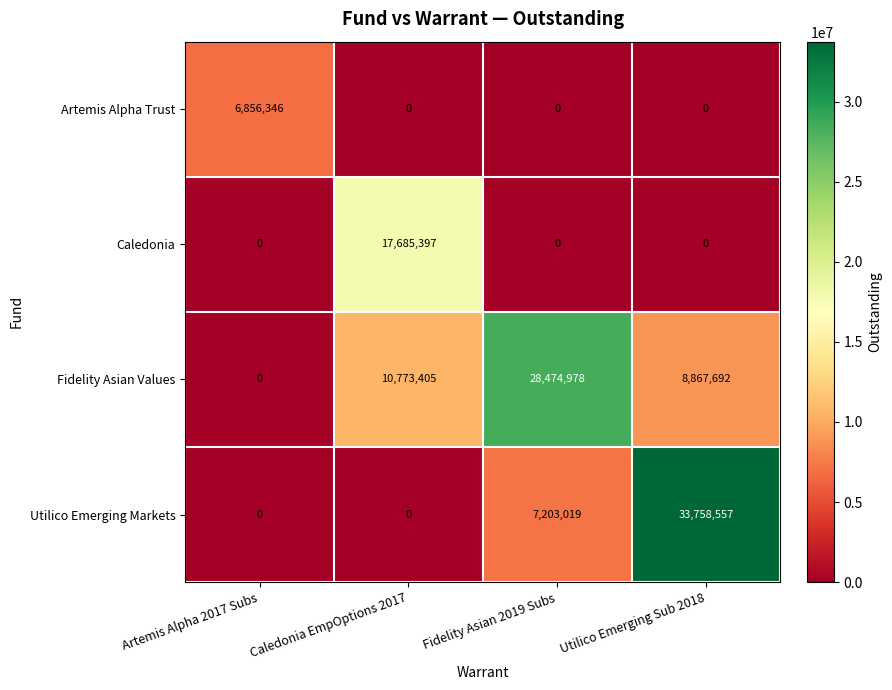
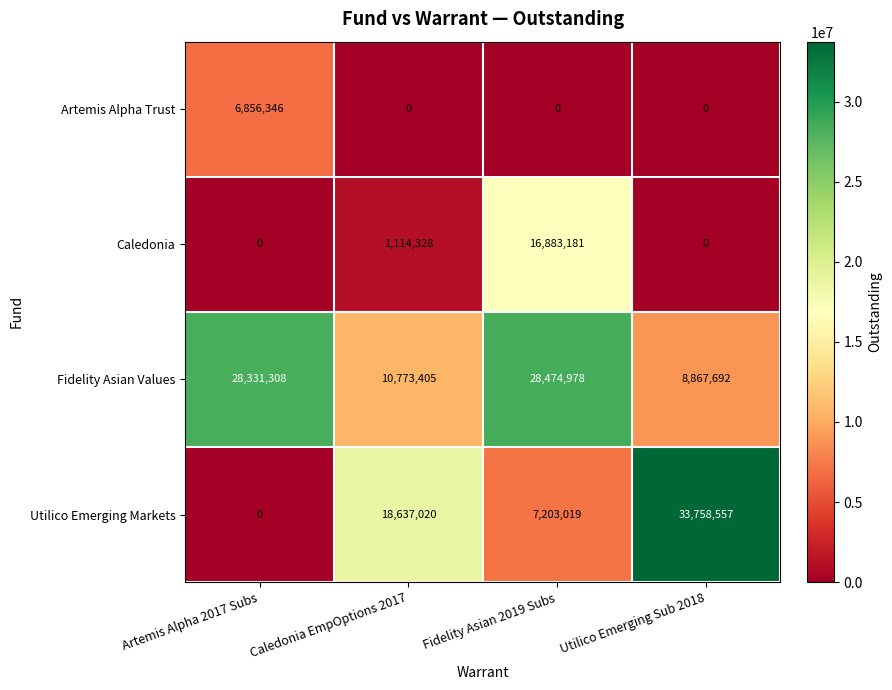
Caledonia, Caledonia EmpOptions 2017: 17,685,397 -> 1,114,328
Caledonia, Fidelity Asian 2019 Subs: 0 -> 16,883,181
Fidelity Asian Values, Artemis Alpha 2017 Subs: 0 -> 28,331,308
Utilico Emerging Markets, Caledonia EmpOptions 2017: 0 -> 18,637,020
